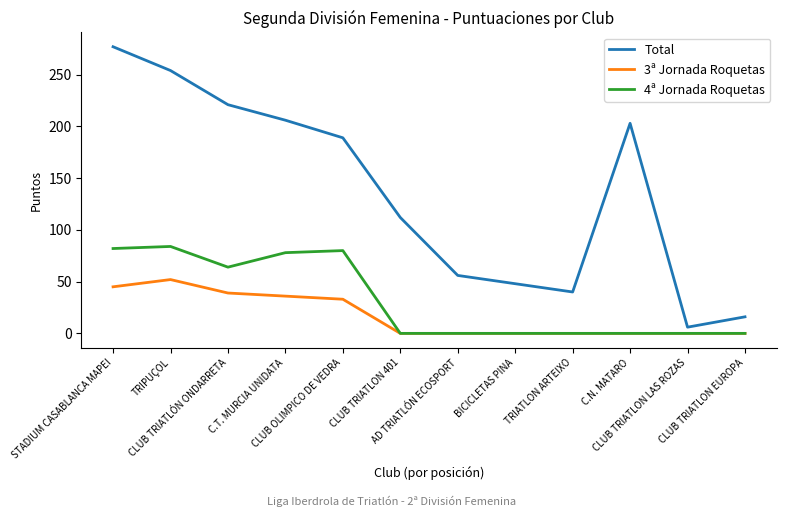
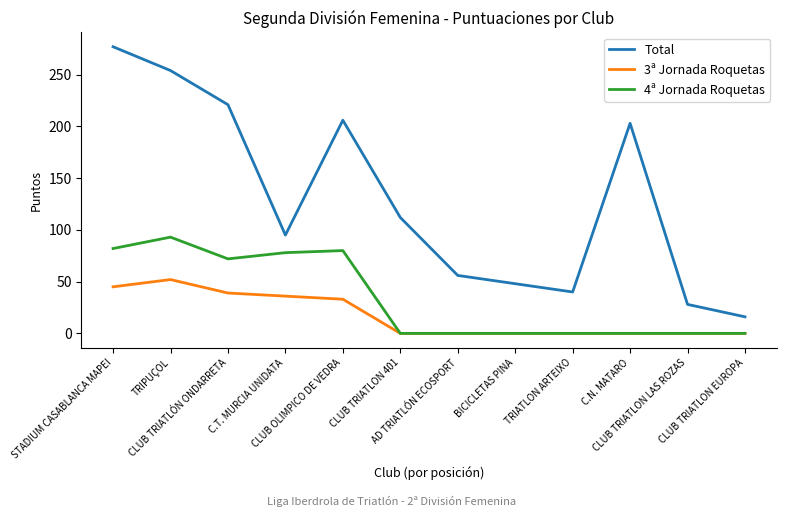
4ª Jornada Roquetas, TRIPUÇOL: 84 -> 93
4ª Jornada Roquetas, CLUB TRIATLÓN ONDARRETA: 64 -> 72
Total, C.T. MURCIA UNIDATA: 206 -> 95
Total, CLUB OLIMPICO DE VEDRA: 189 -> 206
Total, CLUB TRIATLON LAS ROZAS: 6 -> 28
